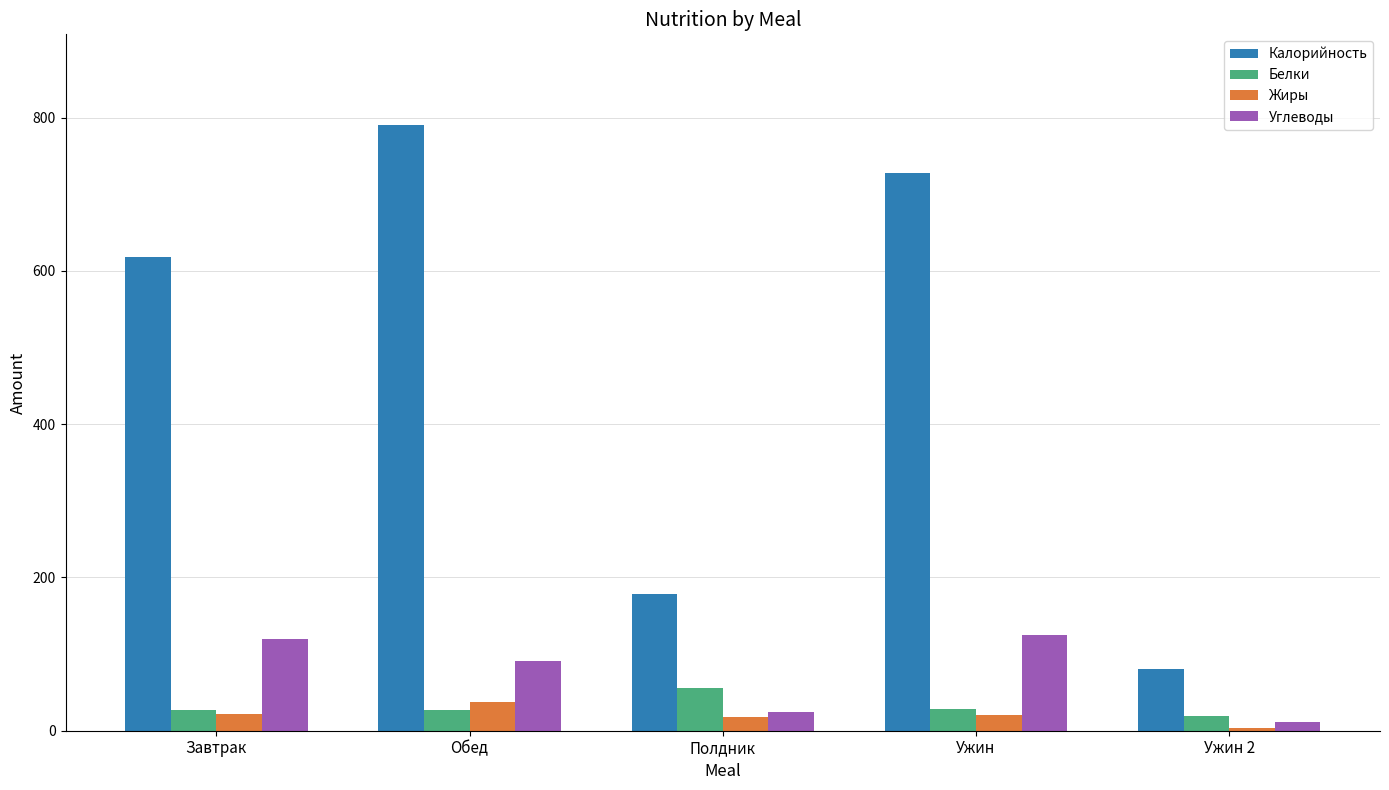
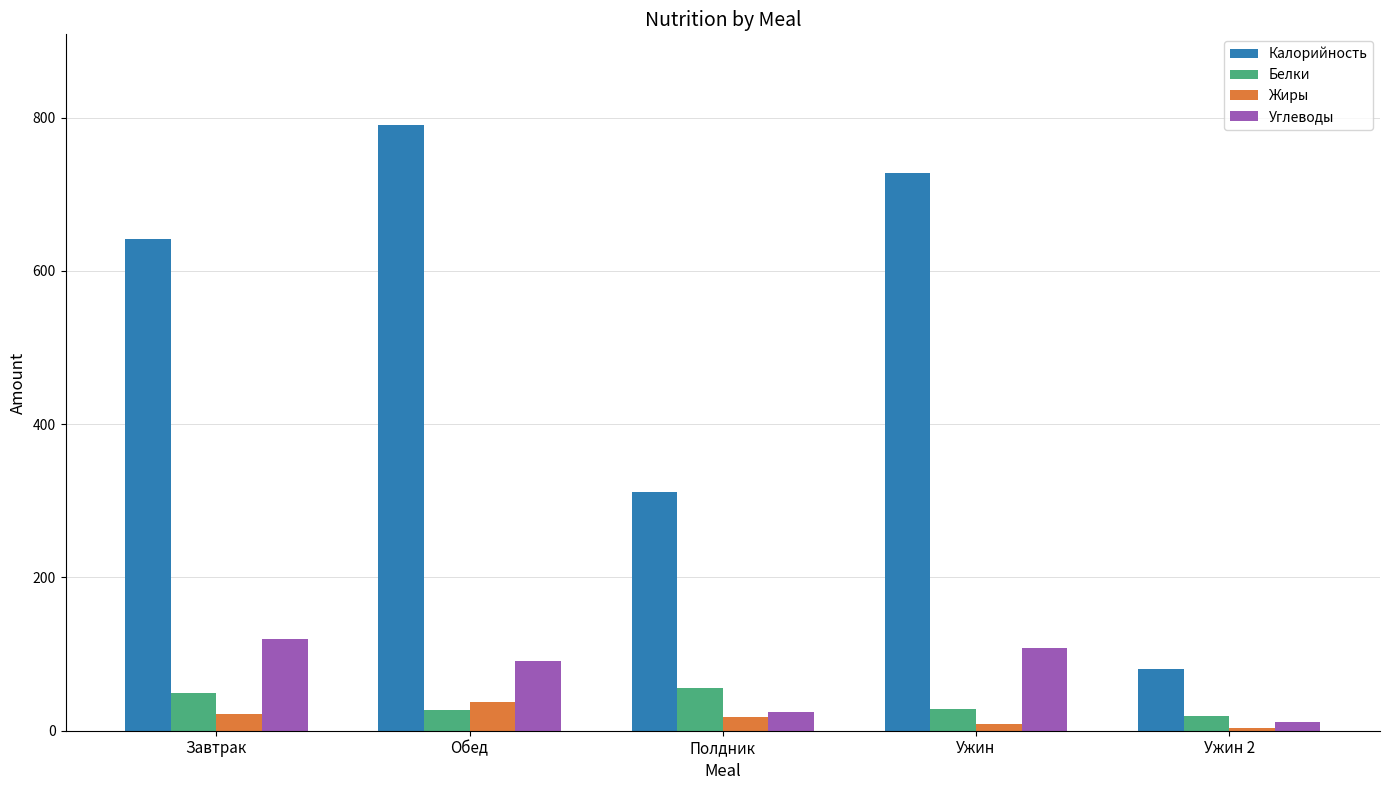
Калорийность, Завтрак: 620 -> 640
Белки, Завтрак: 30 -> 50
Калорийность, Полдник: 180 -> 310
Жиры, Ужин: 20 -> 10
Углеводы, Ужин: 120 -> 110
